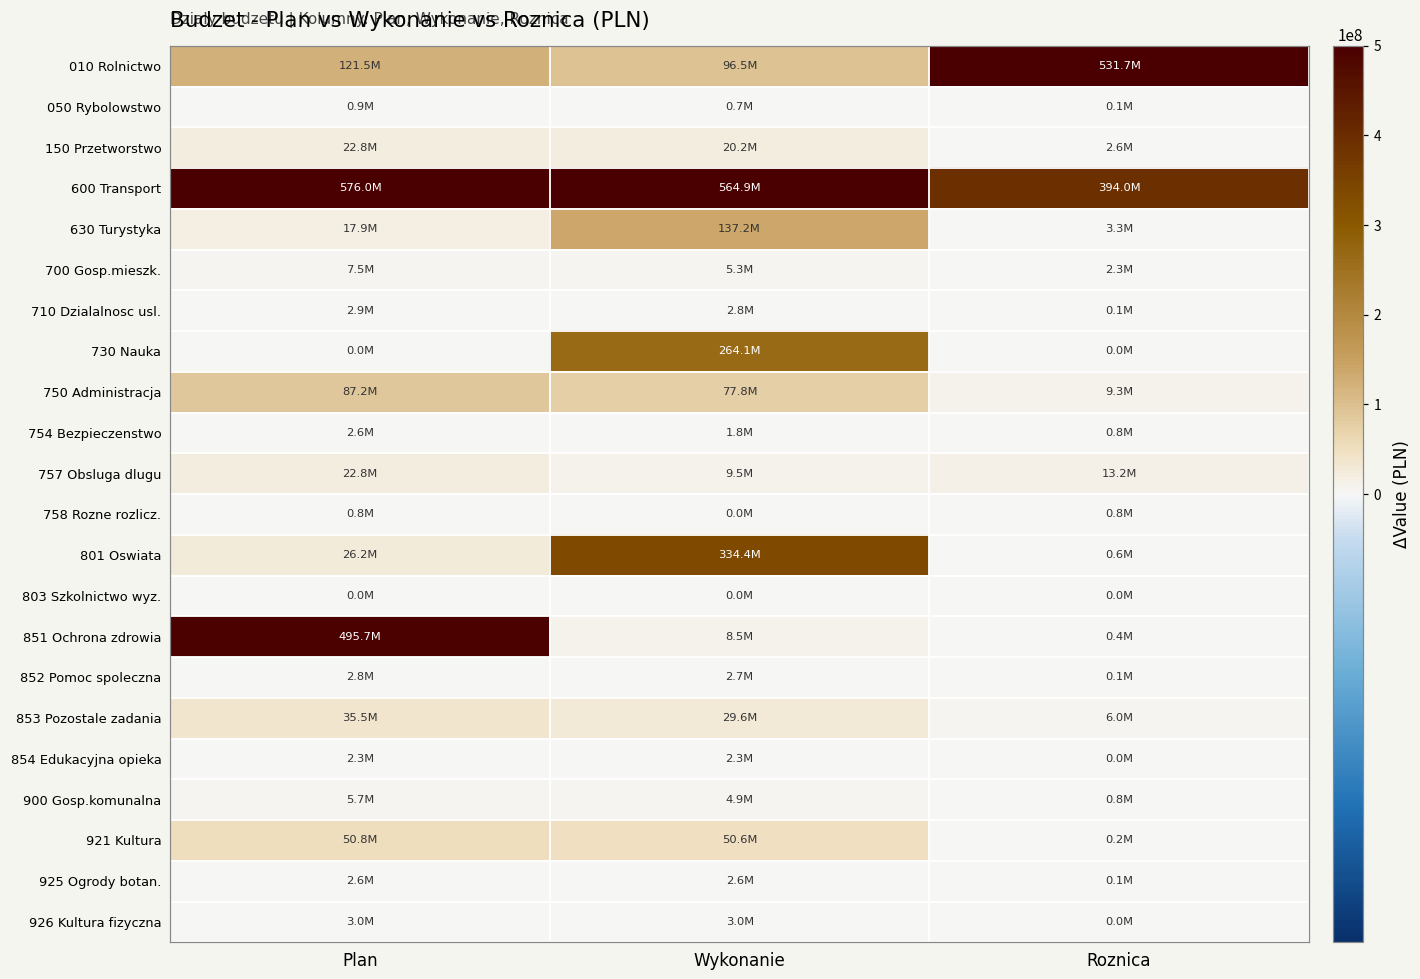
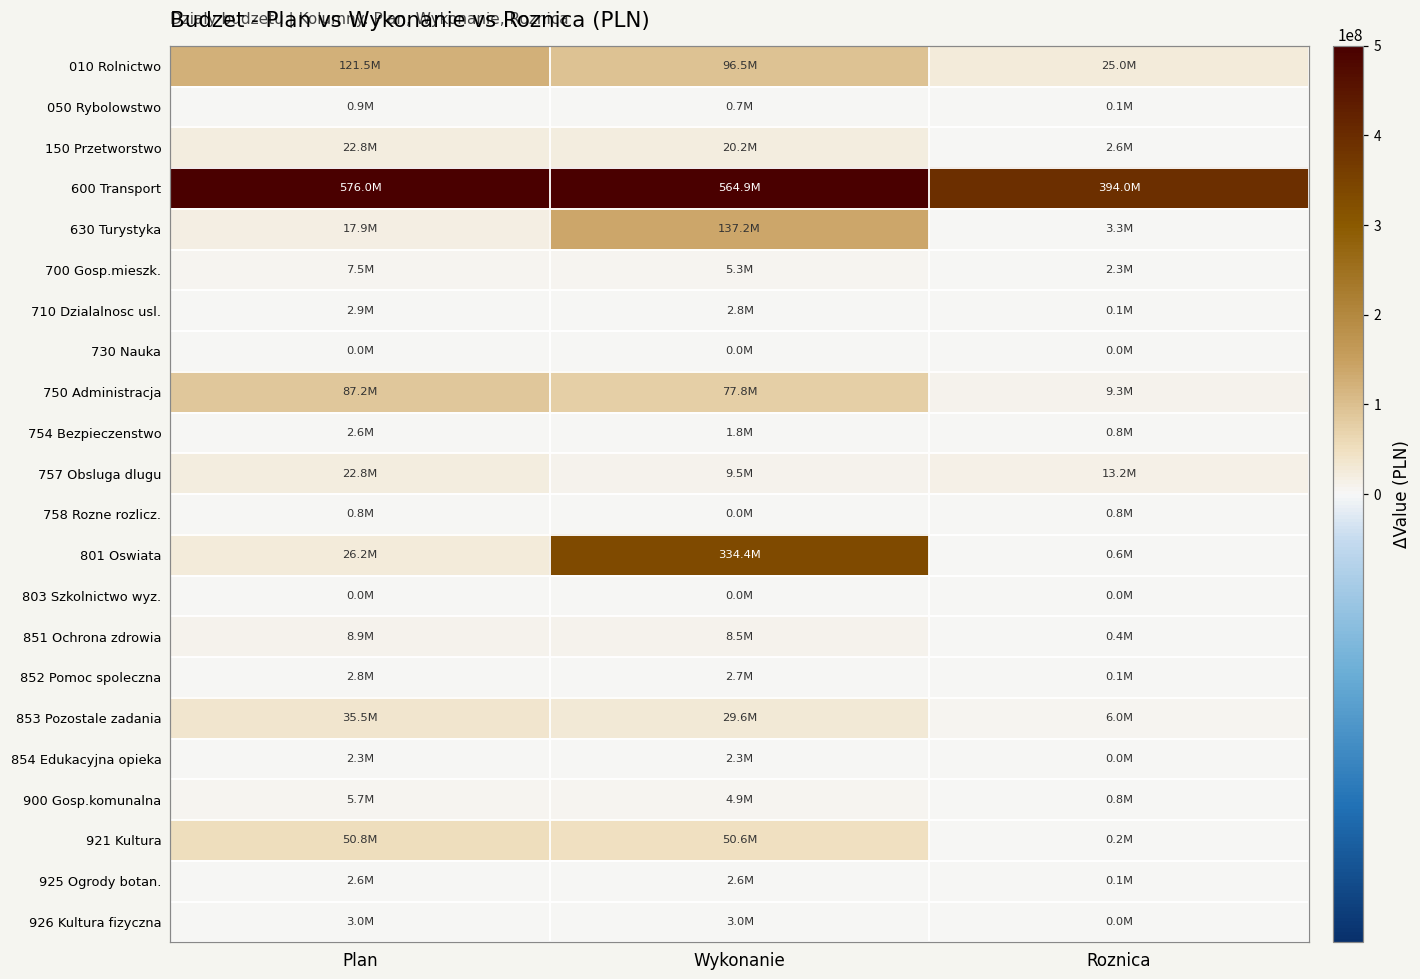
010 Rolnictwo, Roznica: 531.7M -> 25.0M
730 Nauka, Wykonanie: 264.1M -> 0.0M
851 Ochrona zdrowia, Plan: 495.7M -> 8.9M
